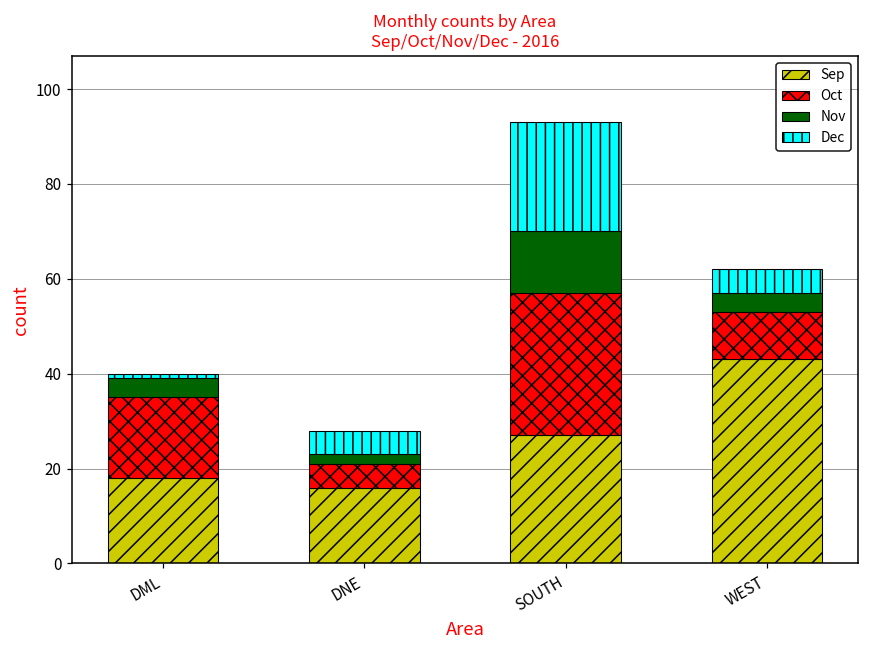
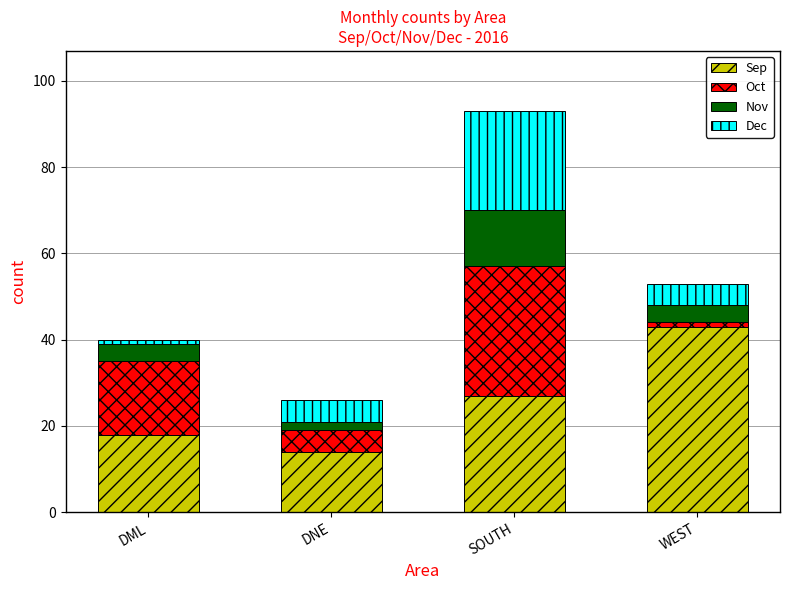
Sep, DNE: 16 -> 14
Oct, WEST: 10 -> 1
